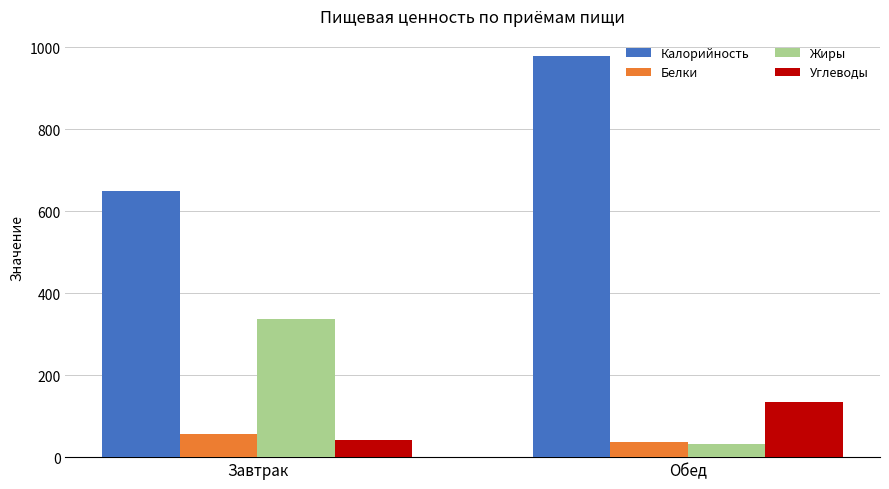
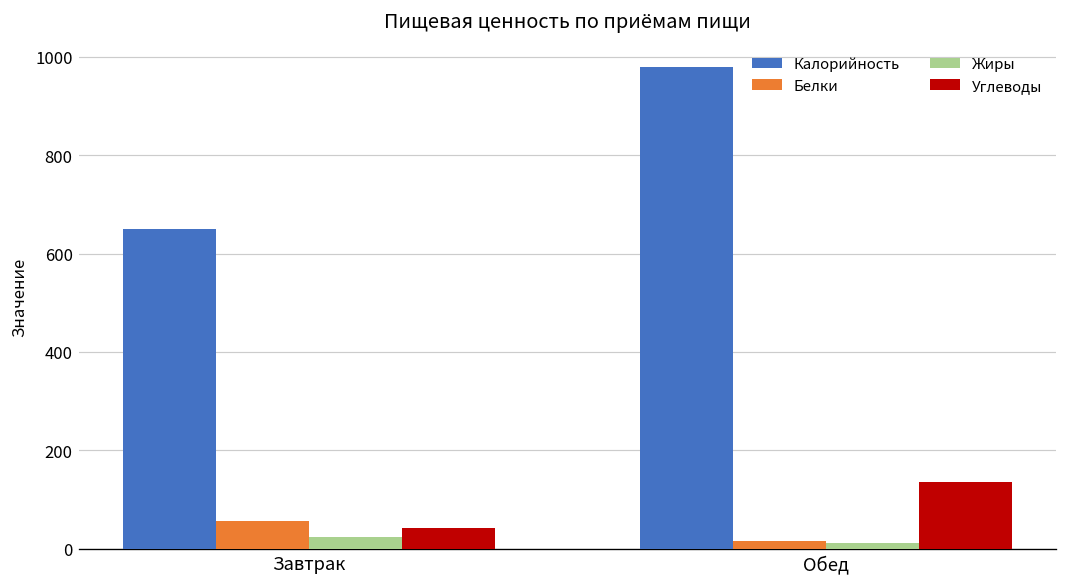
Жиры, Завтрак: 340 -> 20
Белки, Обед: 40 -> 10
Жиры, Обед: 30 -> 10
